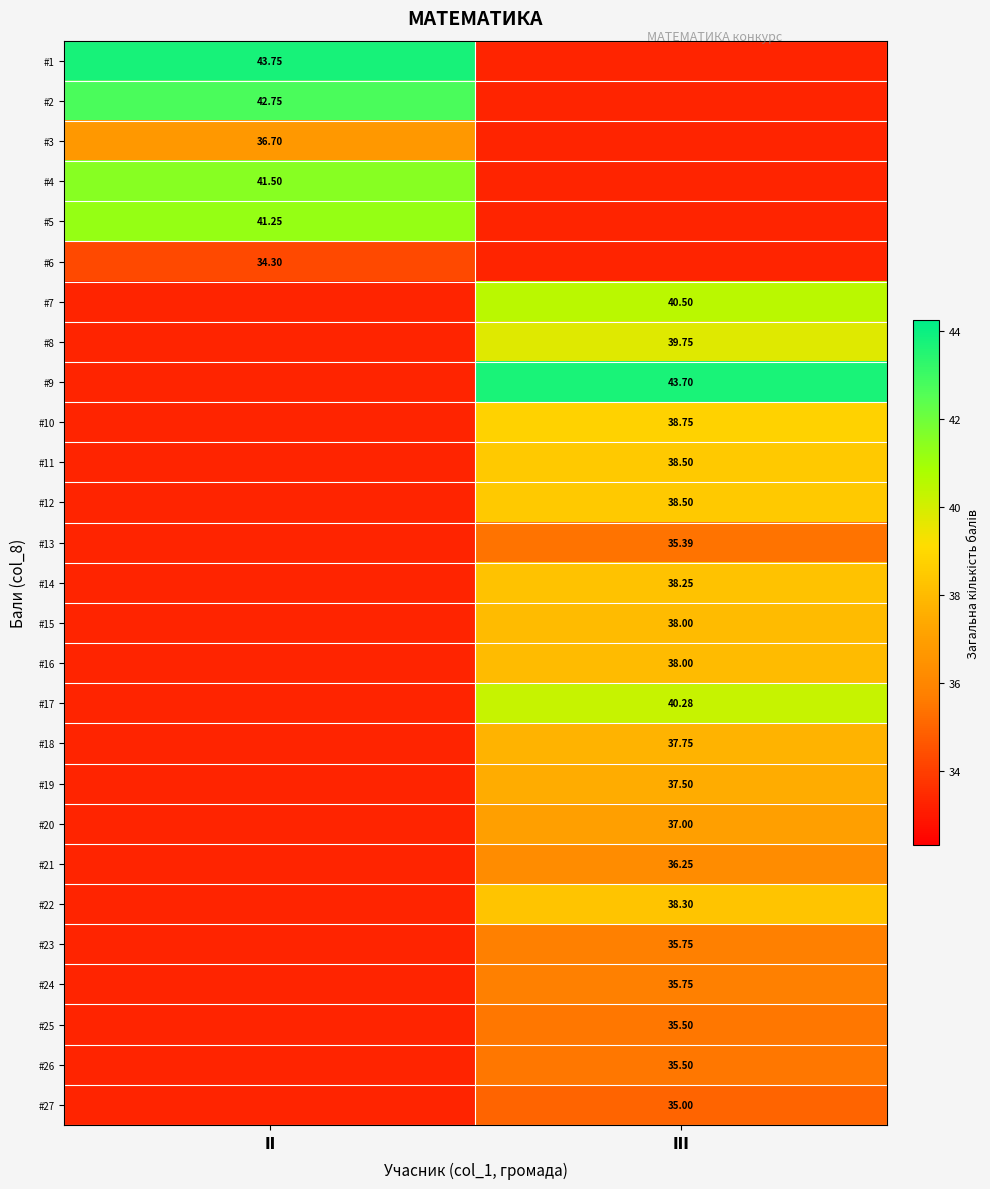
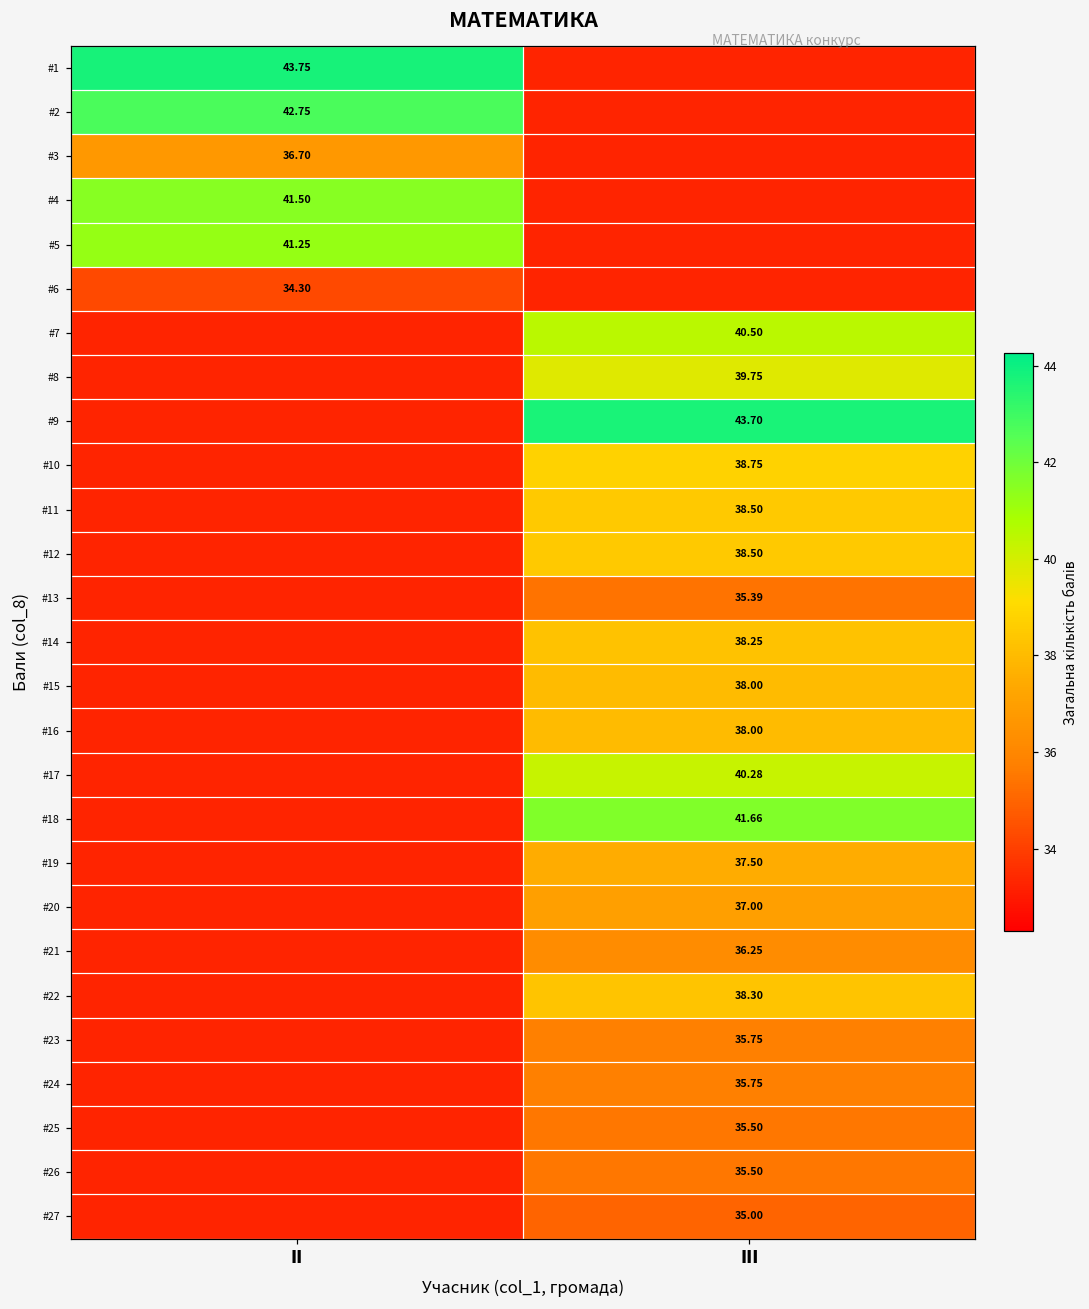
#18, ІІІ: 37.75 -> 41.66
